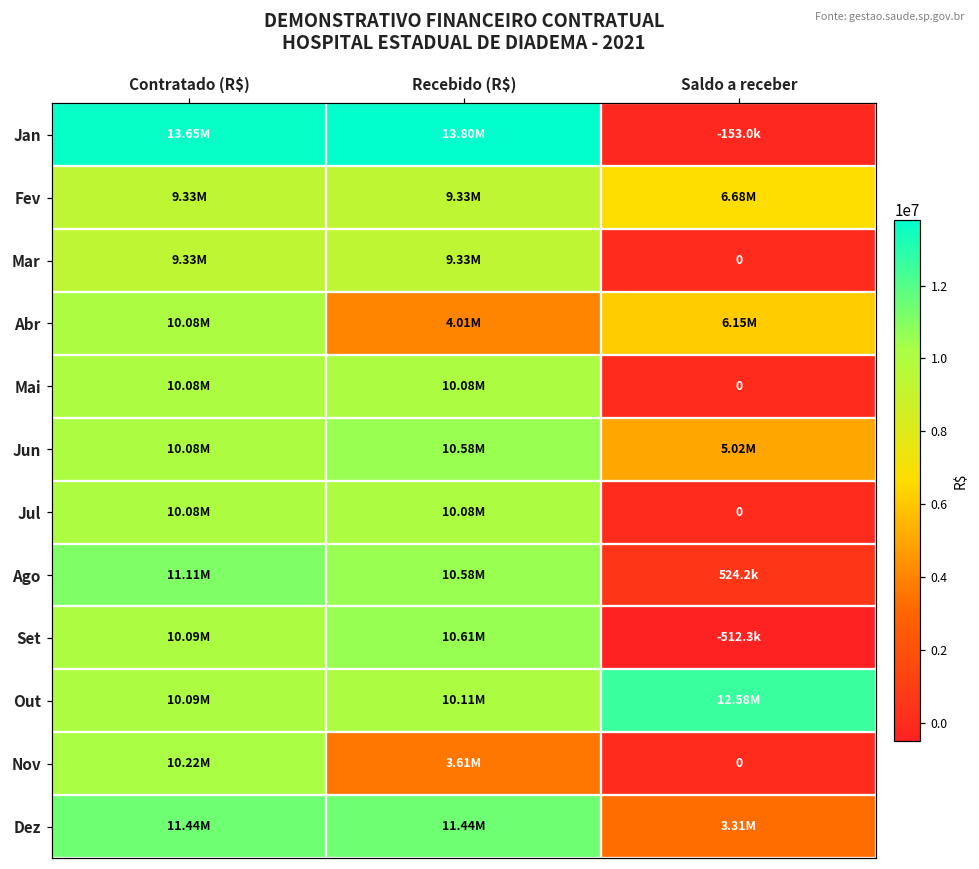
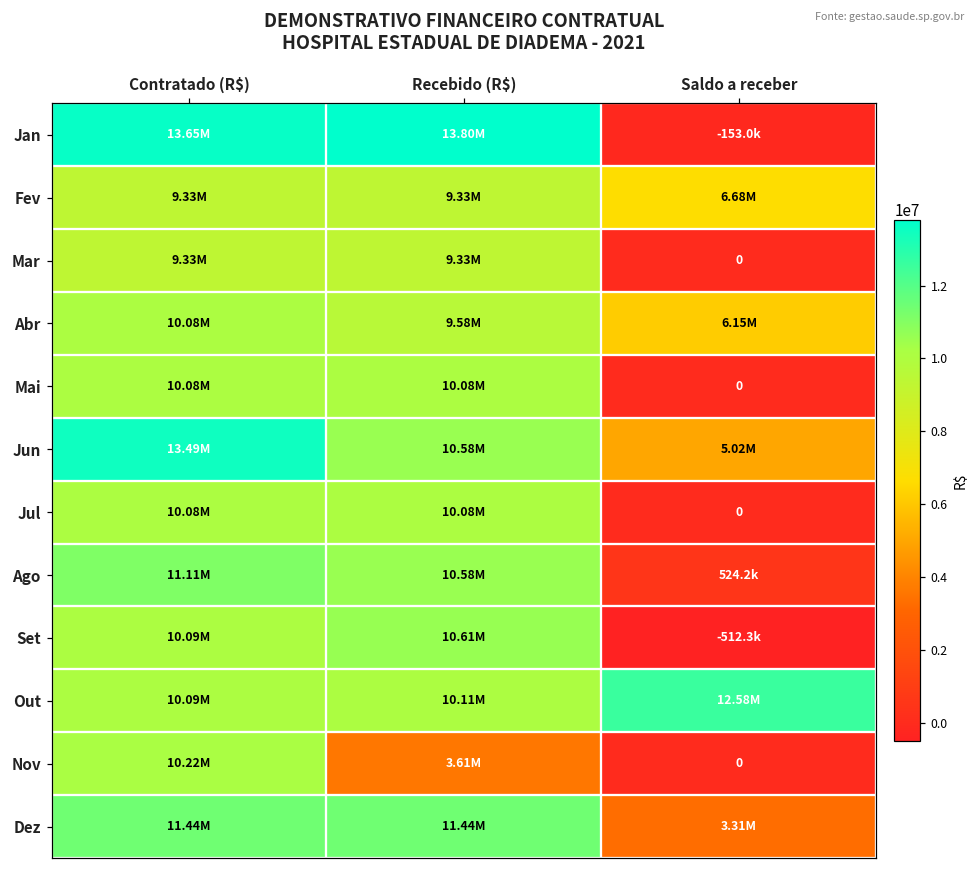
Abr, Recebido (R$): 4.01M -> 9.58M
Jun, Contratado (R$): 10.08M -> 13.49M
